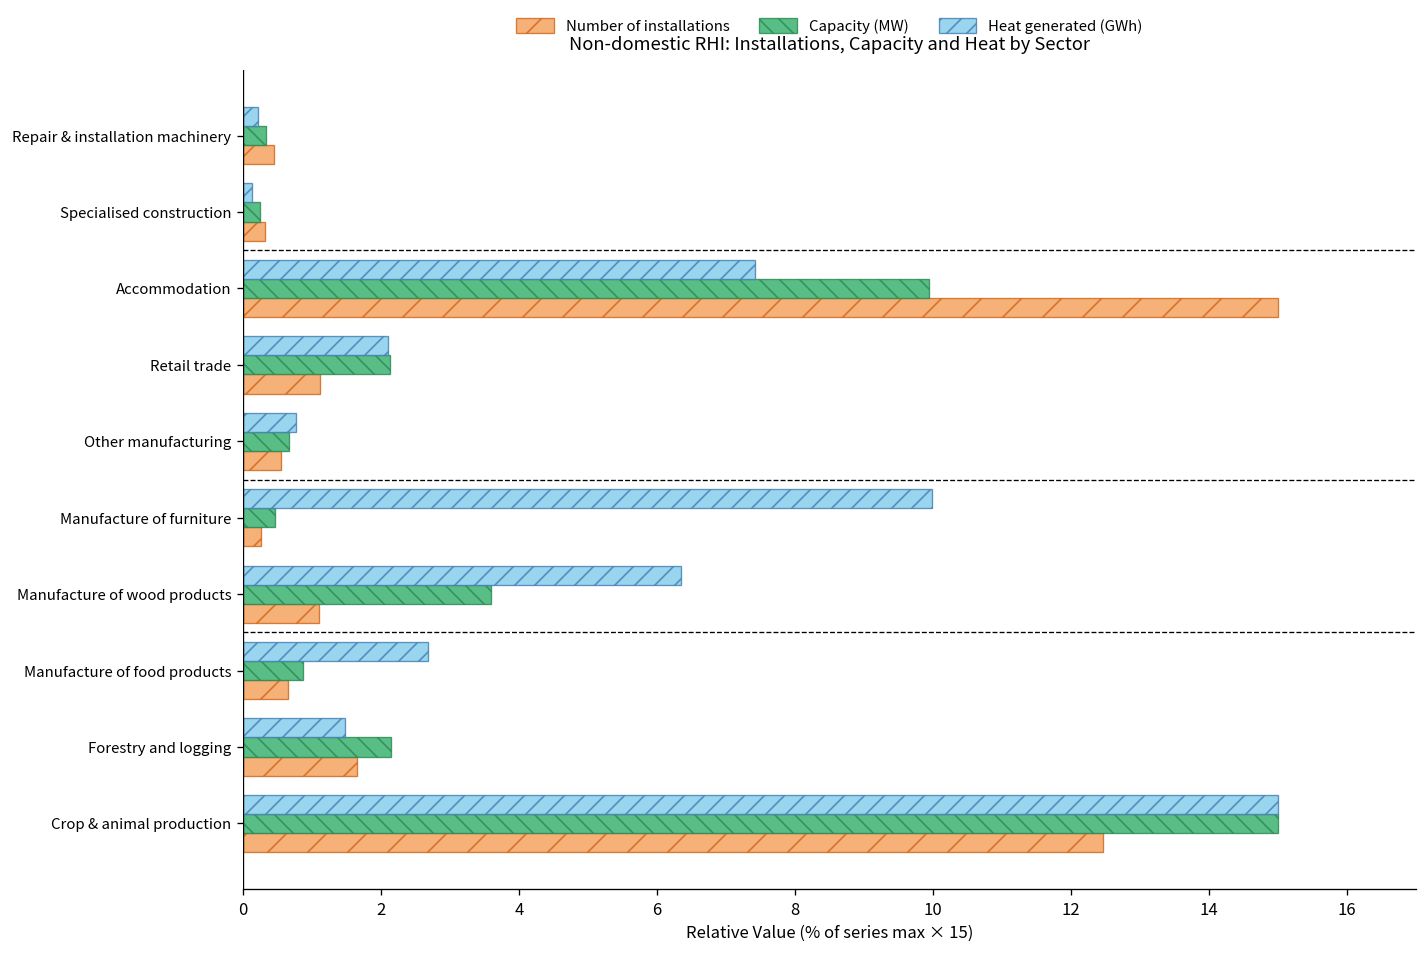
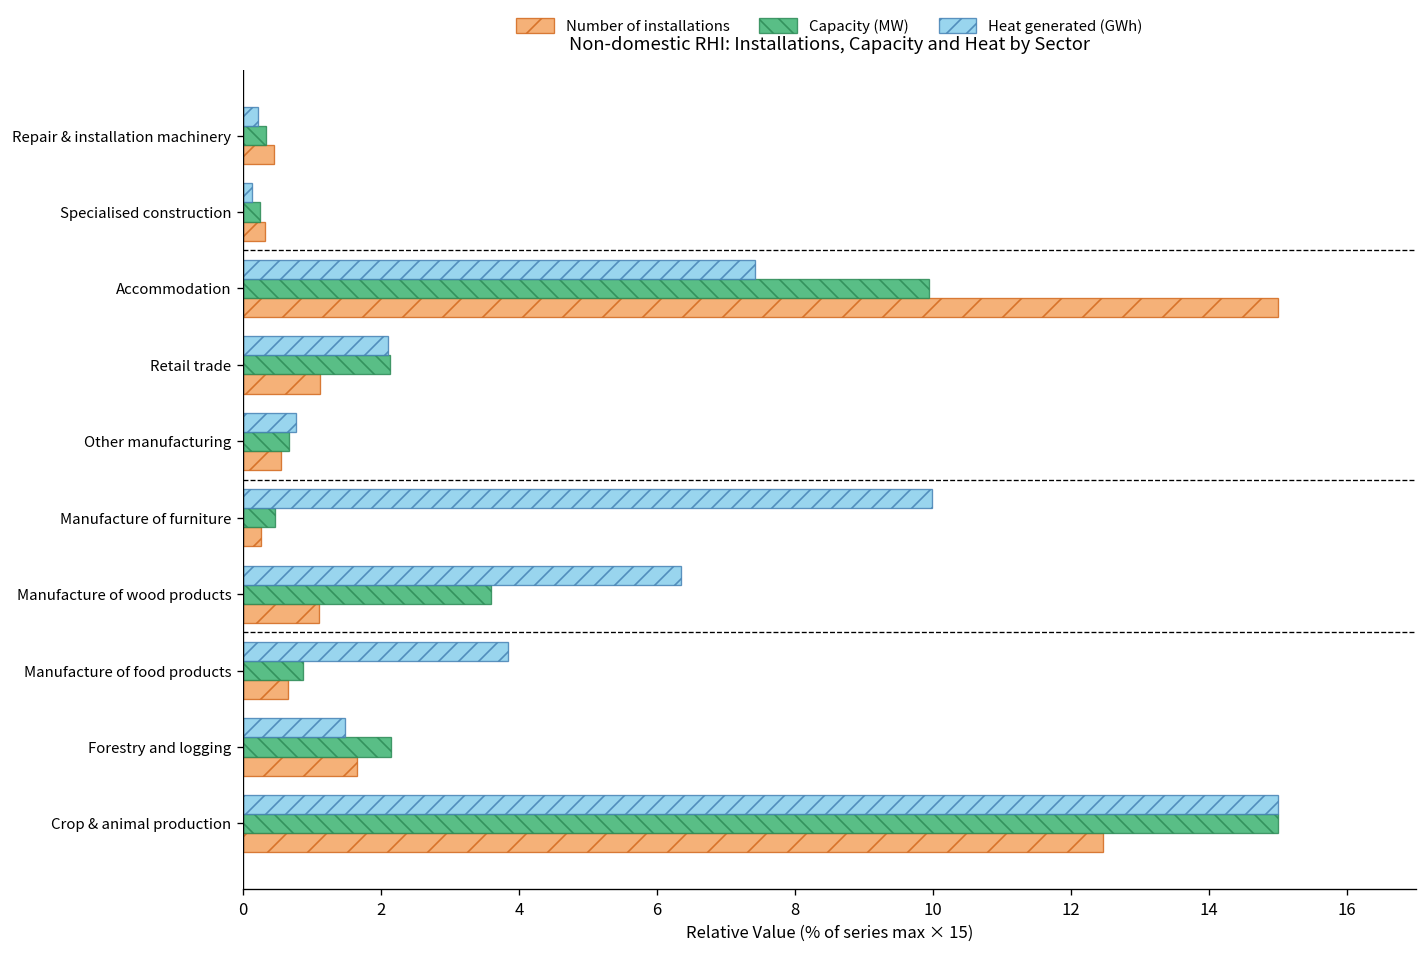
Heat generated (GWh), Manufacture of food products: 2.7 -> 3.8
